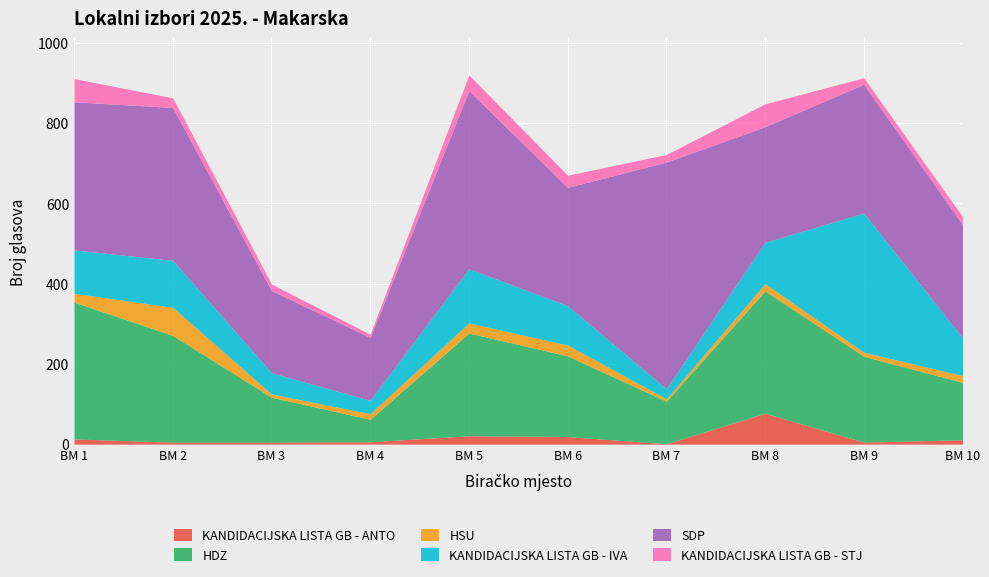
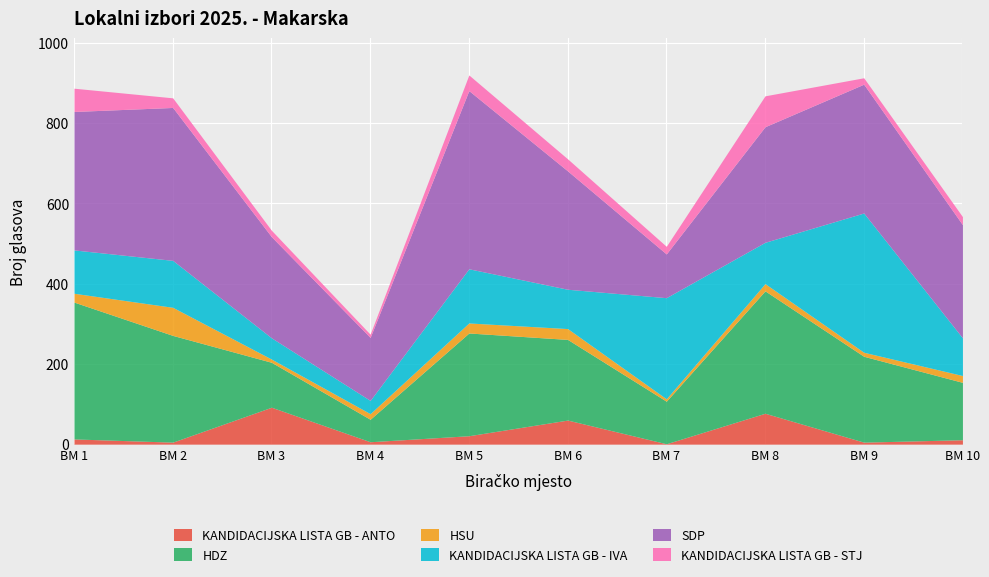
SDP, BM 1: 370 -> 350
KANDIDACIJSKA LISTA GB - ANTO, BM 3: 10 -> 90
SDP, BM 3: 210 -> 250
KANDIDACIJSKA LISTA GB - ANTO, BM 6: 20 -> 60
KANDIDACIJSKA LISTA GB - IVA, BM 7: 30 -> 250
SDP, BM 7: 570 -> 110
KANDIDACIJSKA LISTA GB - STJ, BM 8: 60 -> 80
